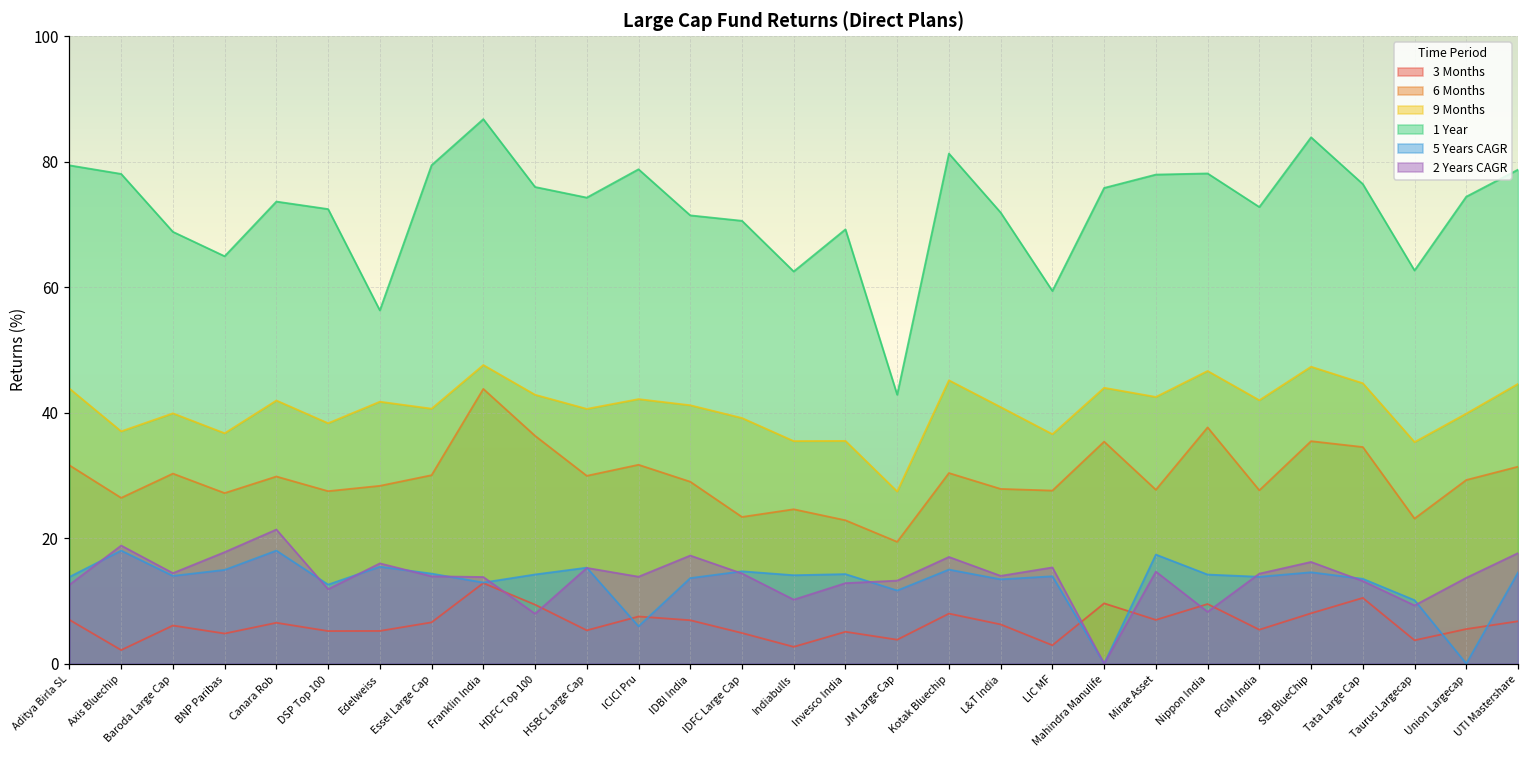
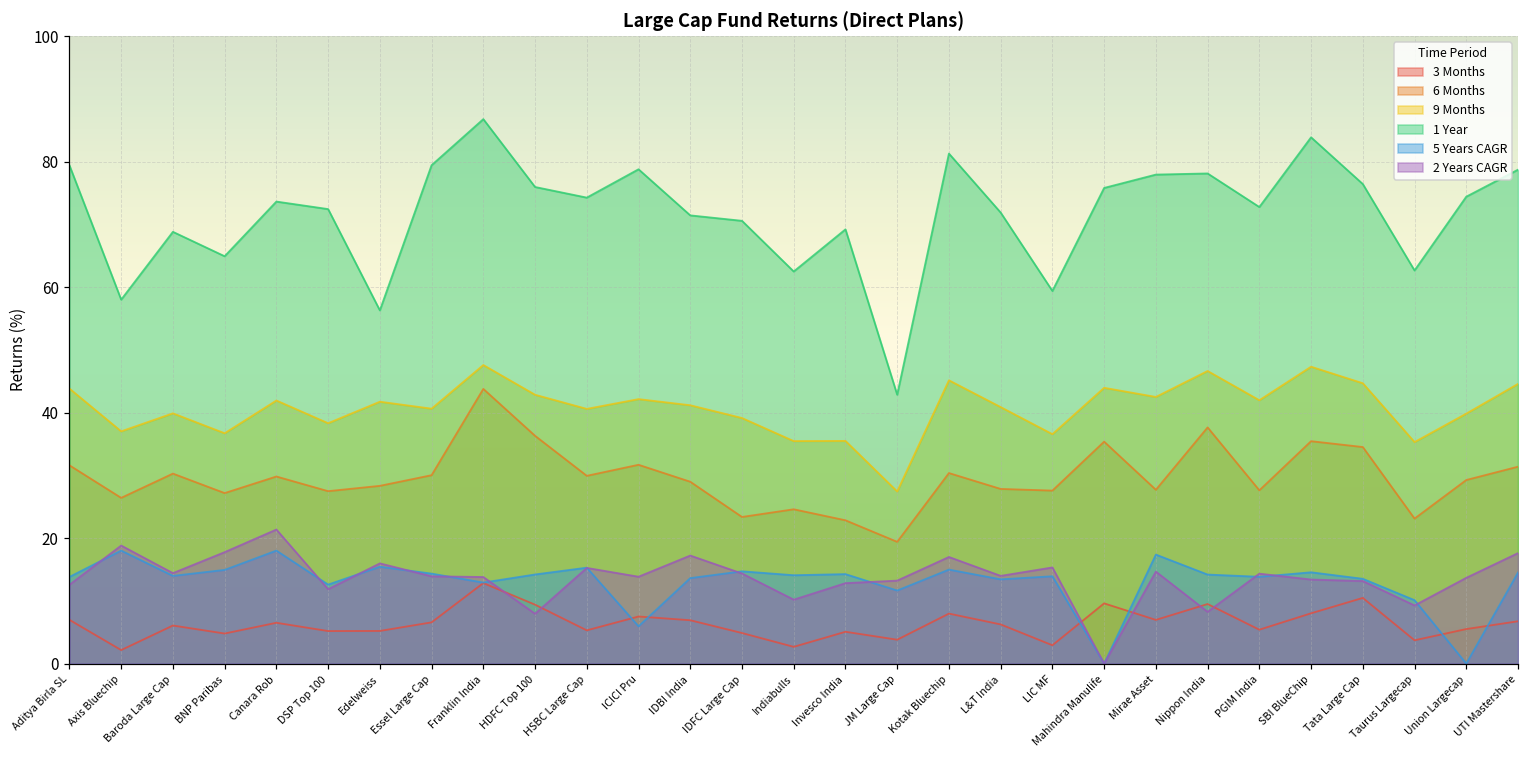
1 Year, Axis Bluechip: 78 -> 58
2 Years CAGR, SBI BlueChip: 16 -> 13
